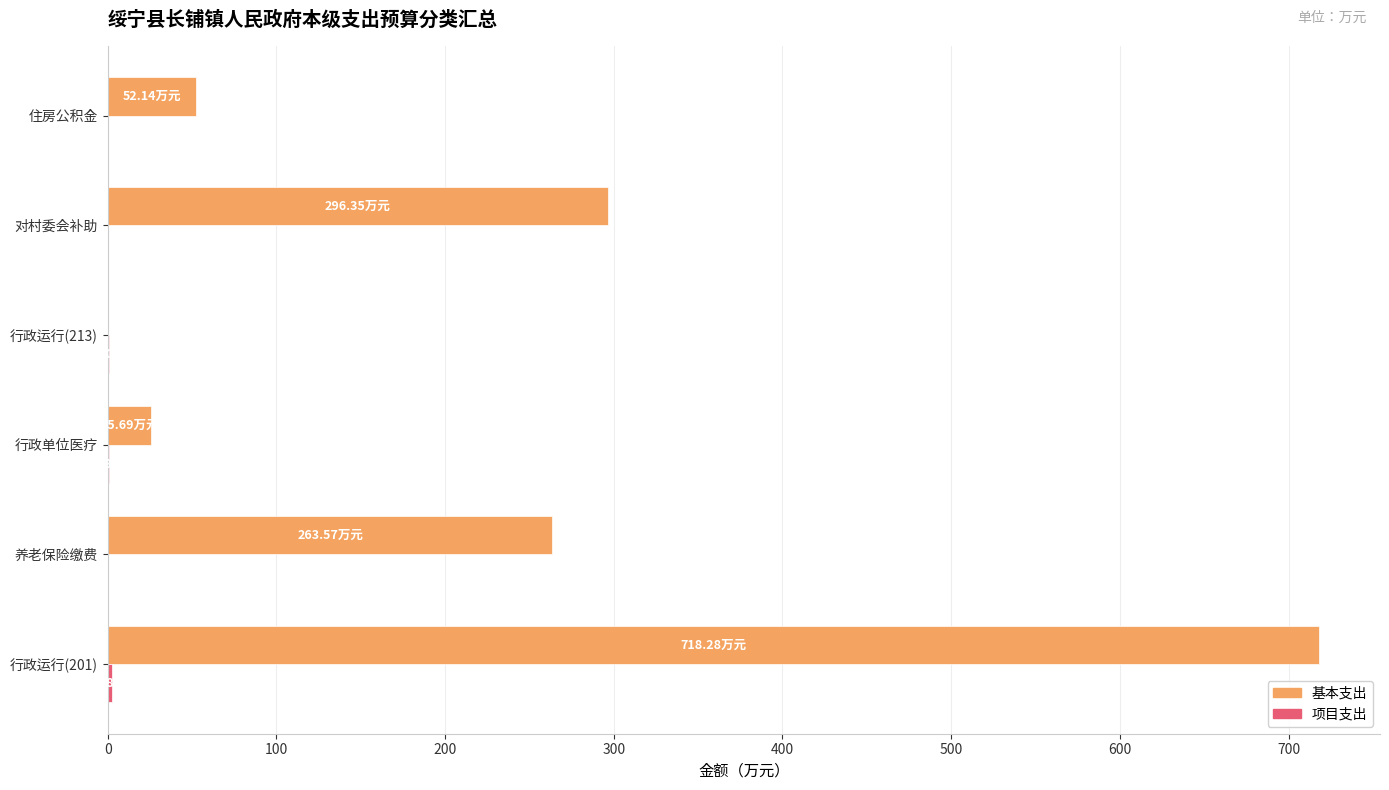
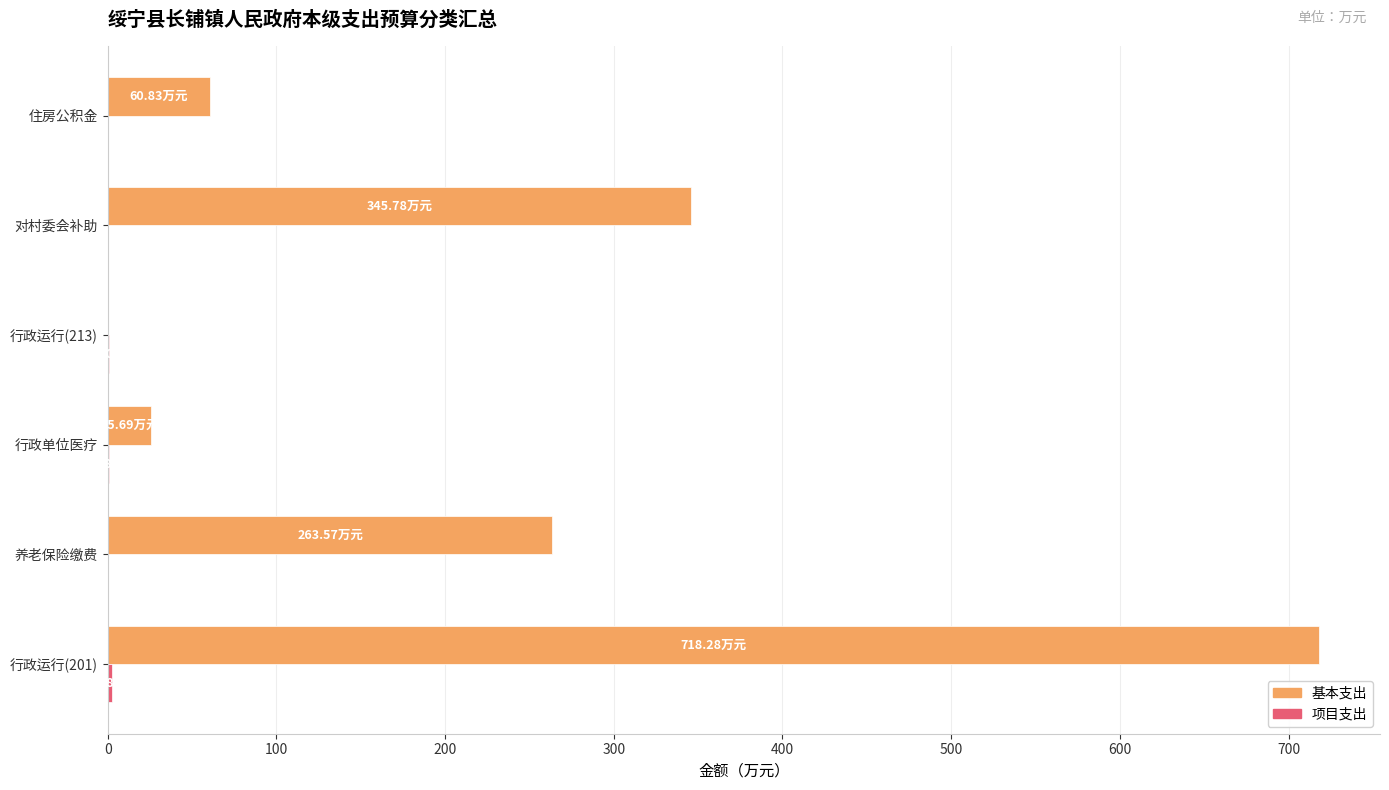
基本支出, 住房公积金: 52.14 -> 60.83
基本支出, 对村委会补助: 296.35 -> 345.78
